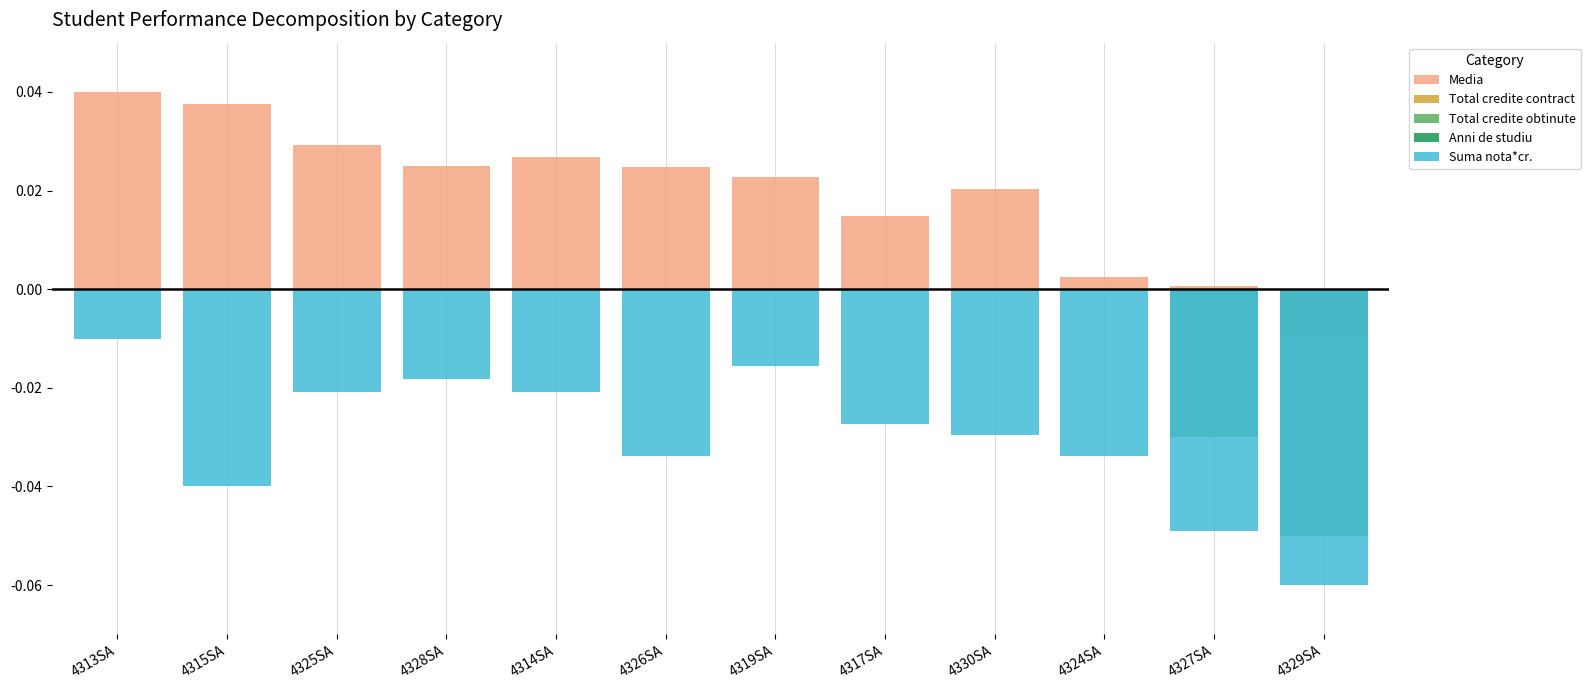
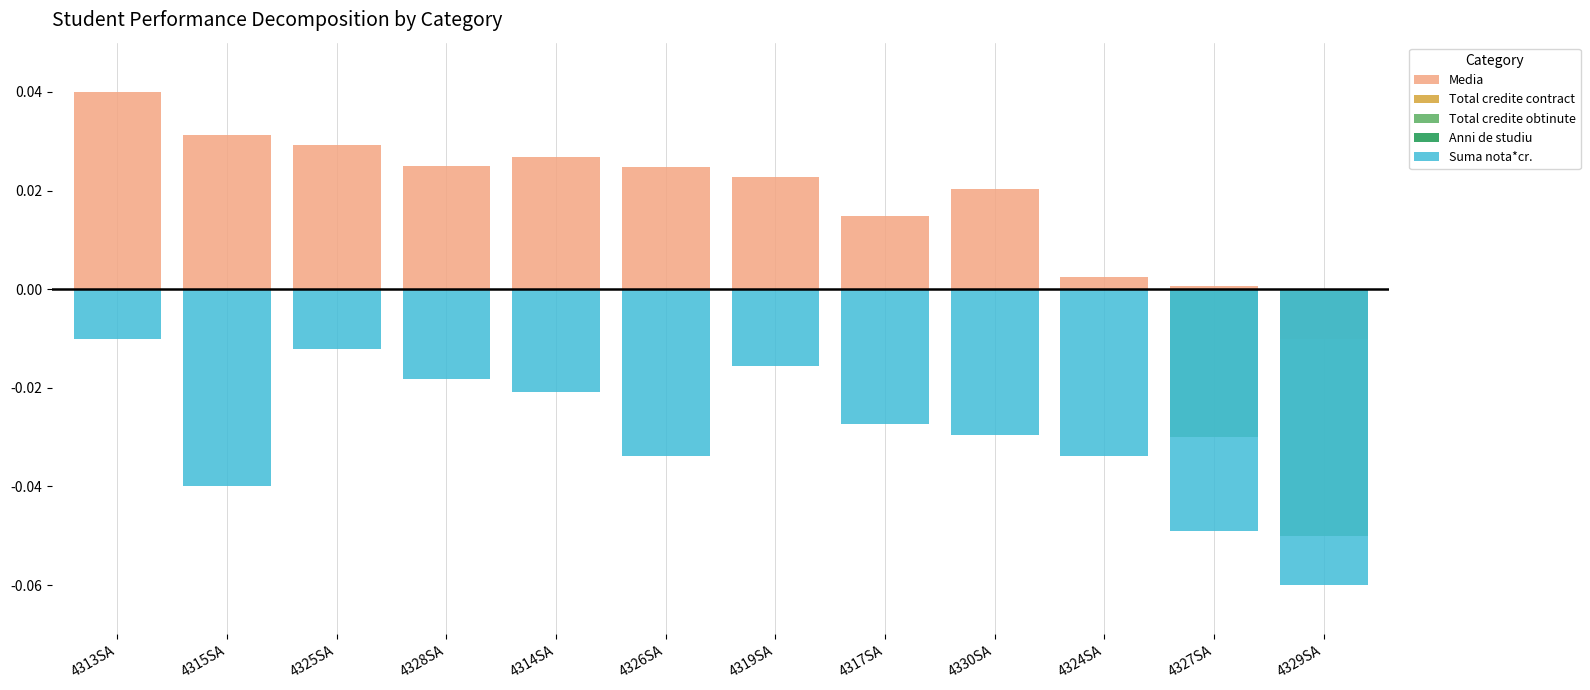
Media, 4315SA: 0.038 -> 0.031
Suma nota*cr., 4325SA: -0.021 -> -0.012
